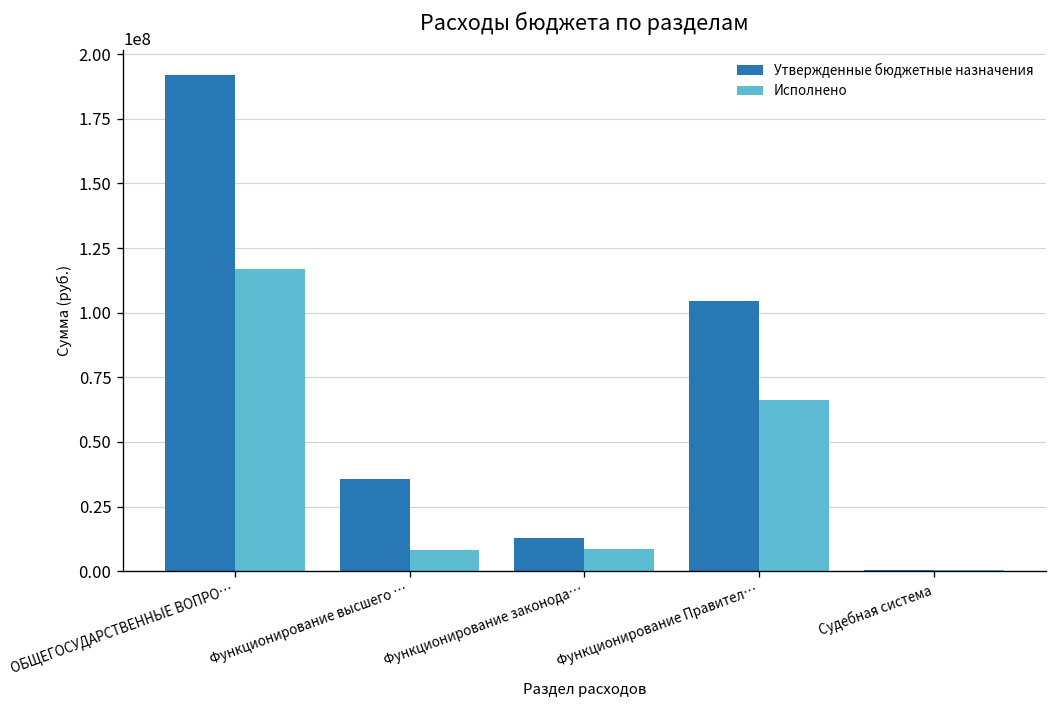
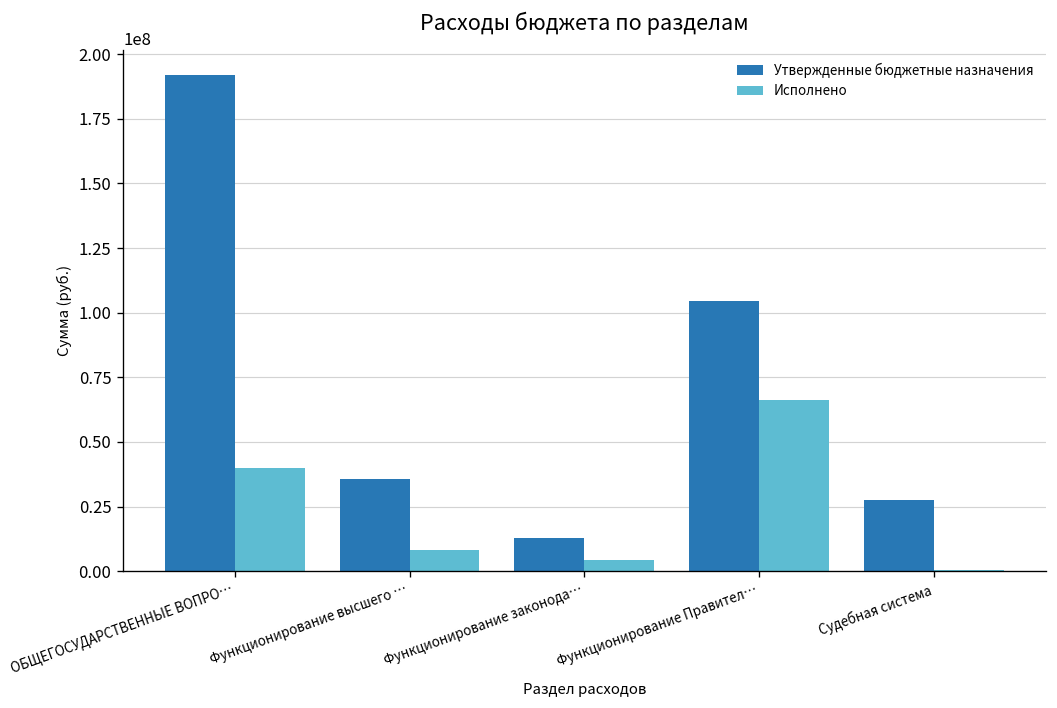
Исполнено, ОБЩЕГОСУДАРСТВЕННЫЕ ВОПРО…: 117000000 -> 40000000
Исполнено, Функционирование законода…: 9000000 -> 4000000
Утвержденные бюджетные назначения, Судебная система: 0 -> 27000000
